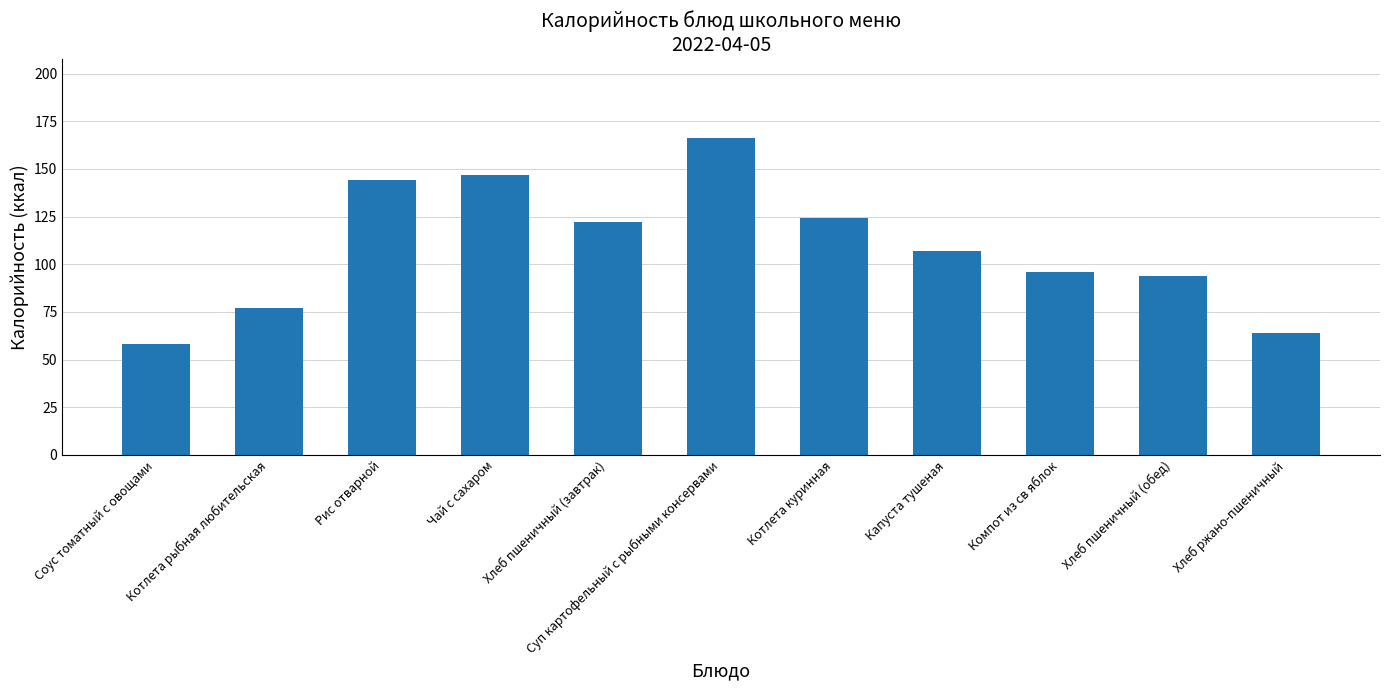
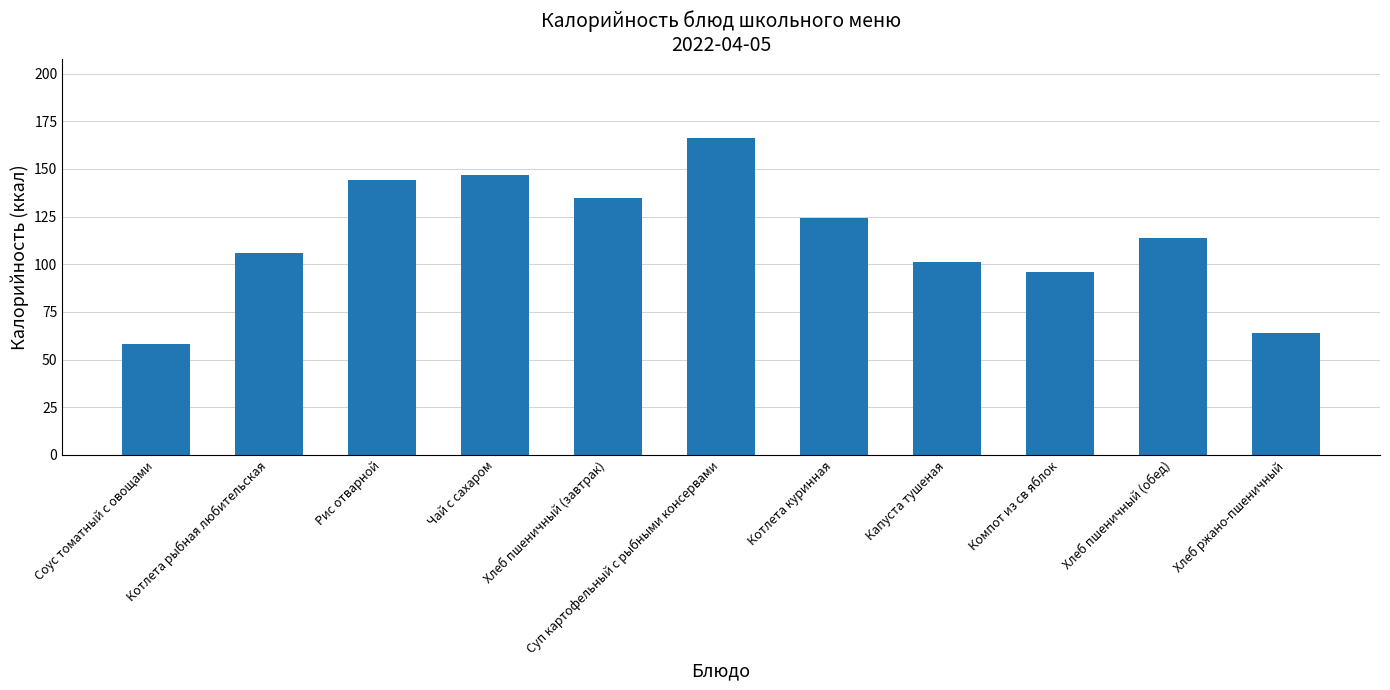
Котлета рыбная любительская: 77 -> 106
Хлеб пшеничный (завтрак): 122 -> 135
Капуста тушеная: 107 -> 101
Хлеб пшеничный (обед): 94 -> 114
